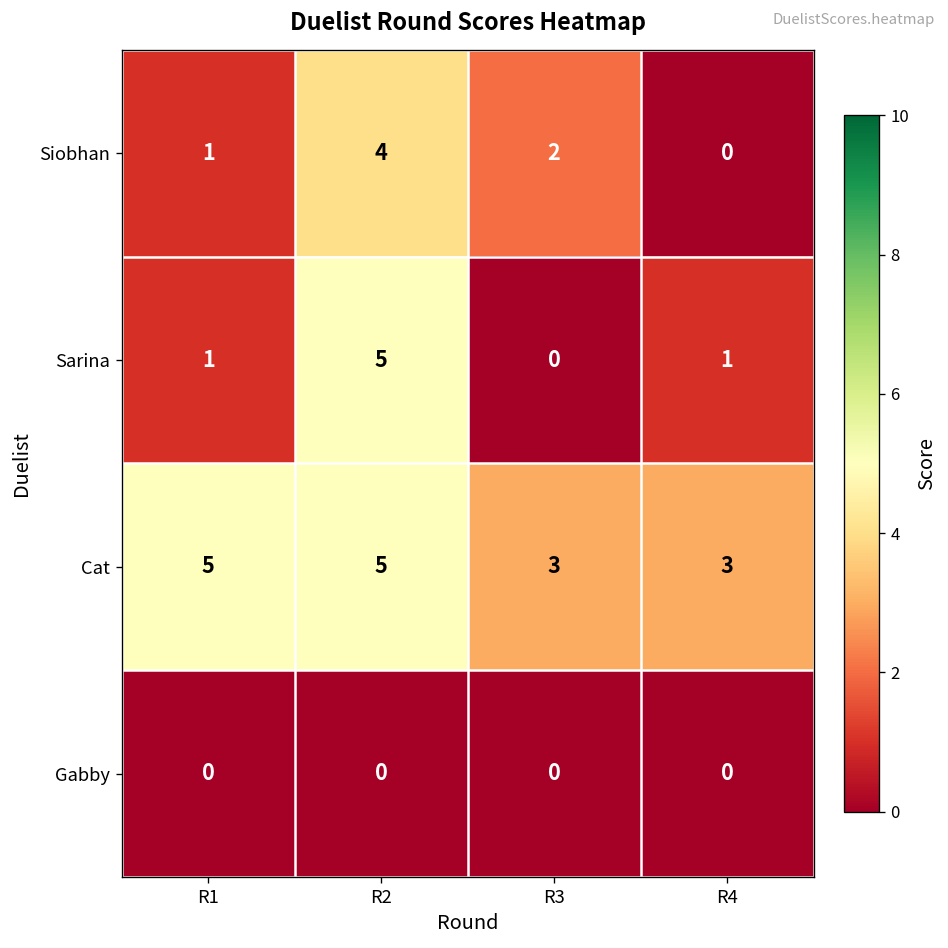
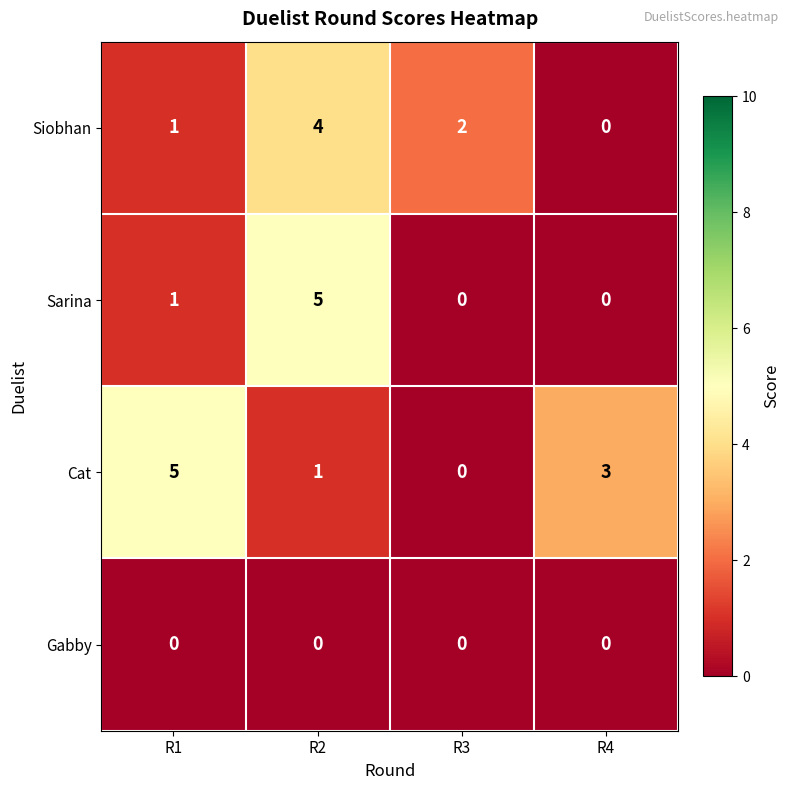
Sarina, R4: 1 -> 0
Cat, R2: 5 -> 1
Cat, R3: 3 -> 0
